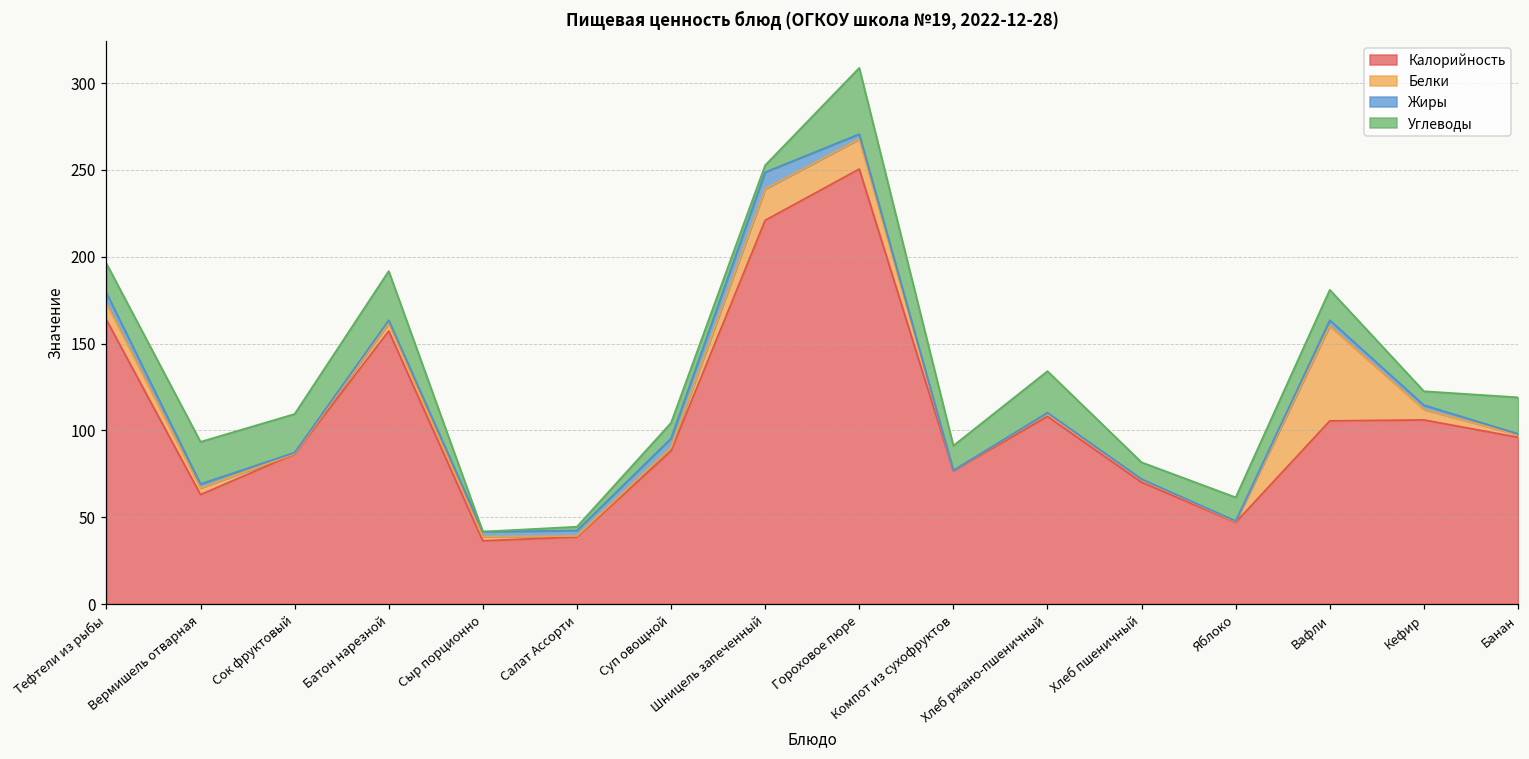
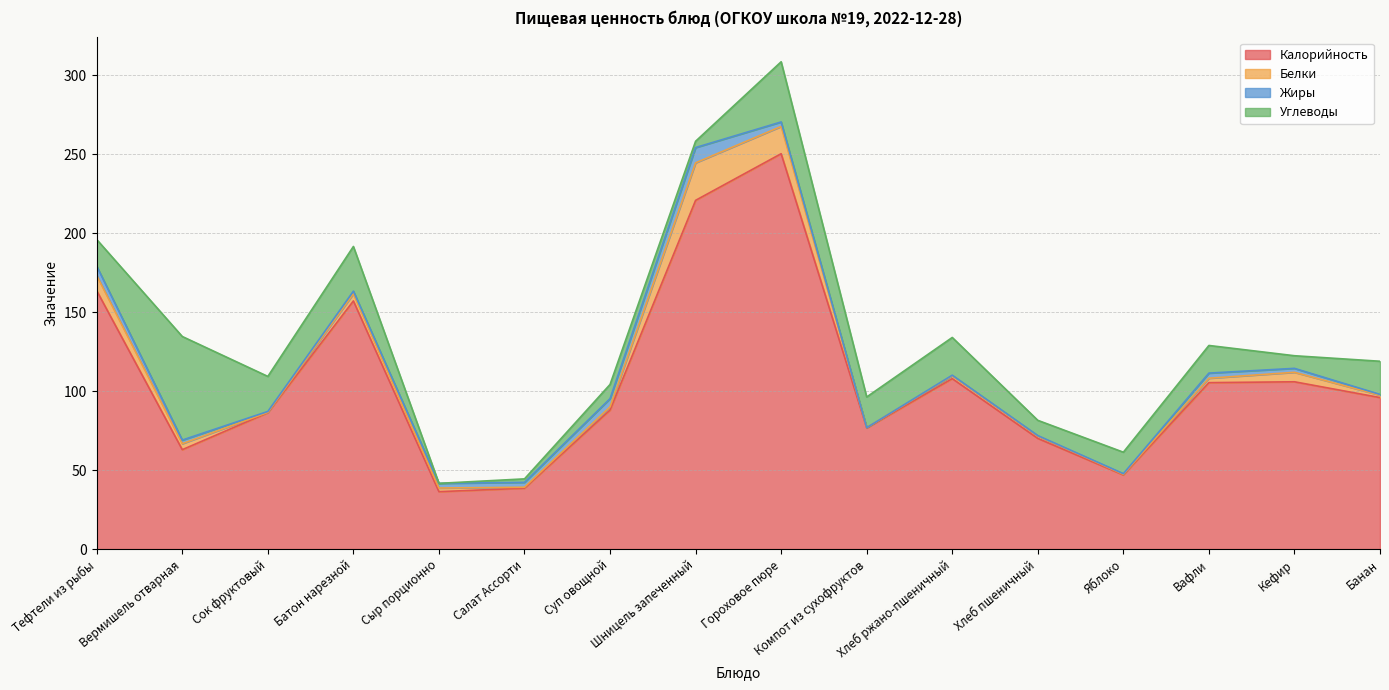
Углеводы, Вермишель отварная: 24 -> 66
Белки, Шницель запеченный: 18 -> 24
Углеводы, Компот из сухофруктов: 14 -> 19
Белки, Вафли: 55 -> 3
